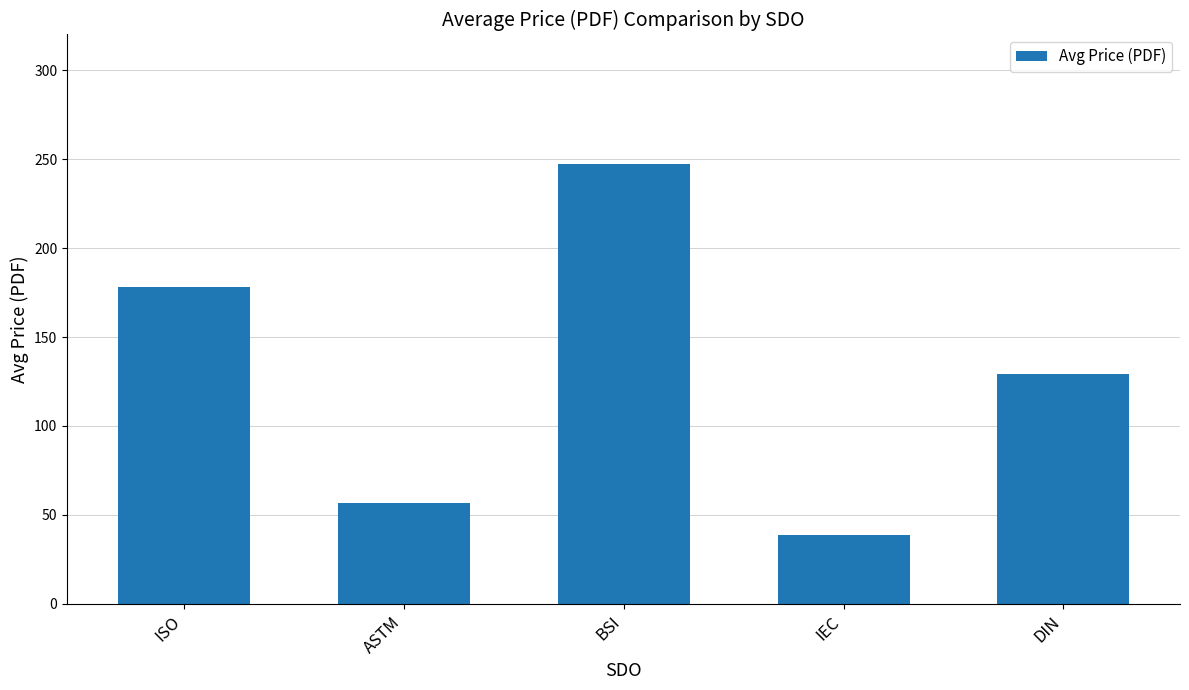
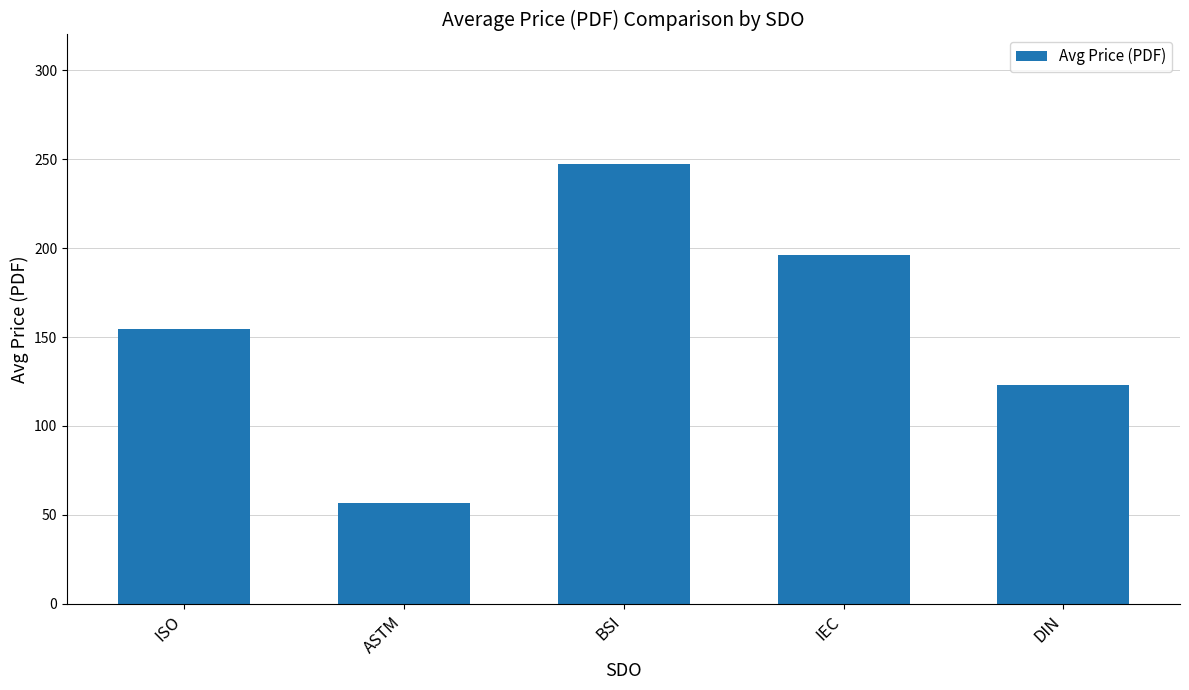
ISO: 178 -> 155
IEC: 39 -> 196
DIN: 129 -> 123
